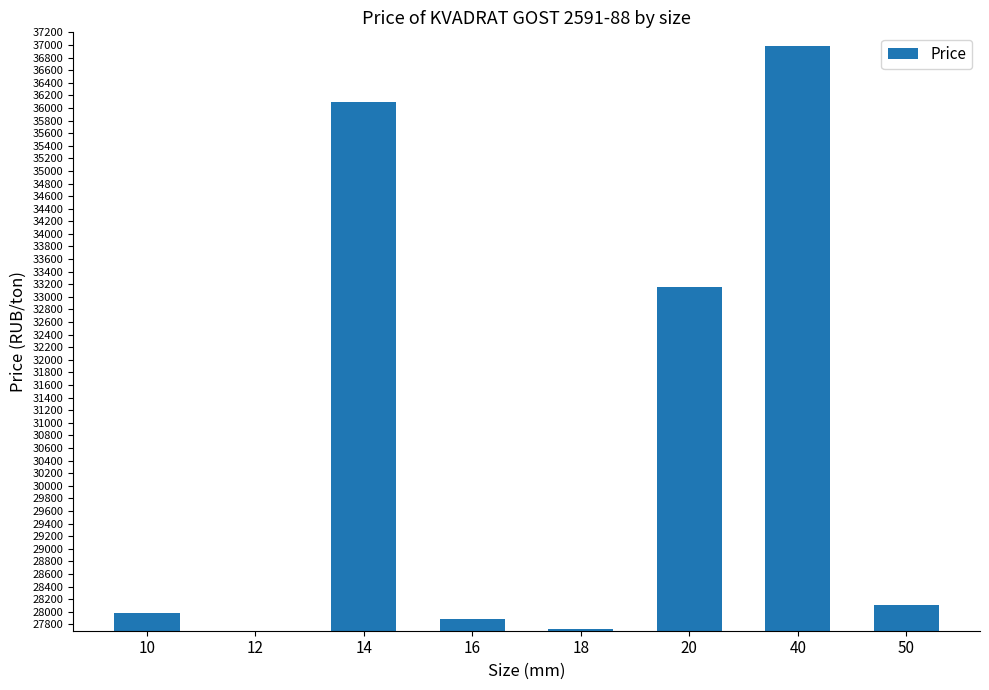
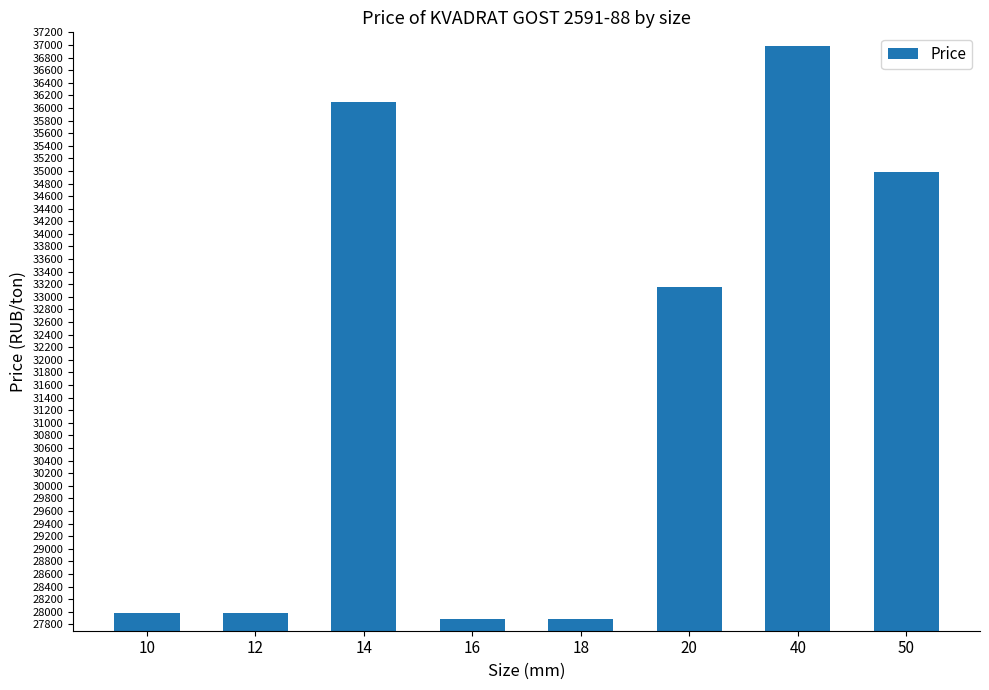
12: 27700 -> 28000
18: 27700 -> 27900
50: 28100 -> 35000
